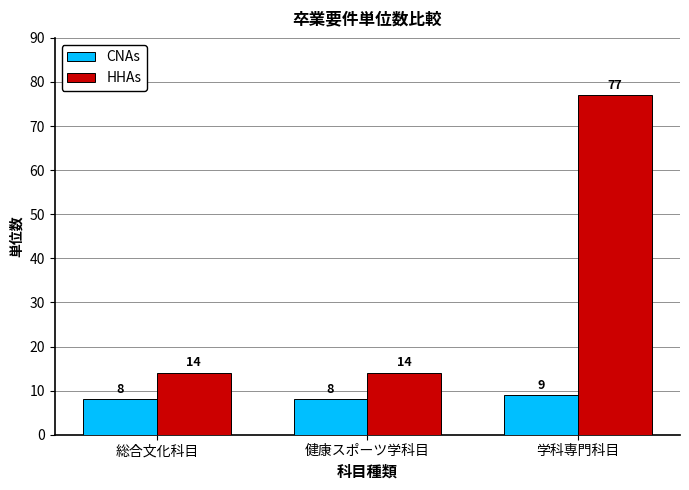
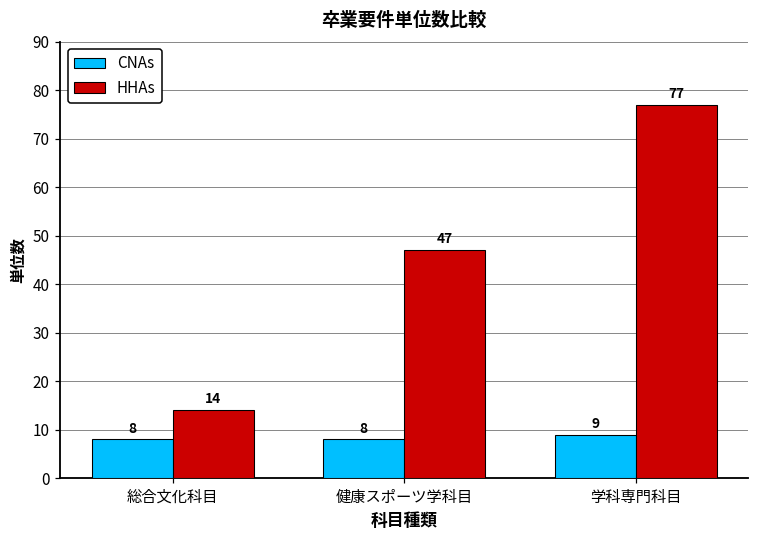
HHAs, 健康スポーツ学科目: 14 -> 47
